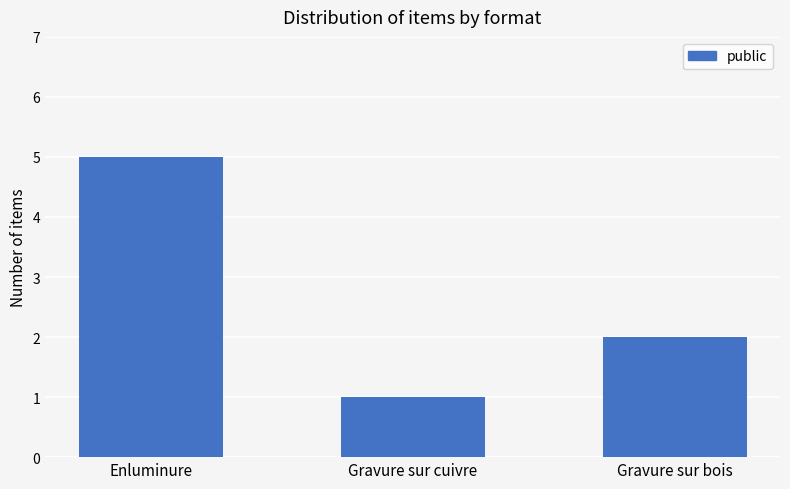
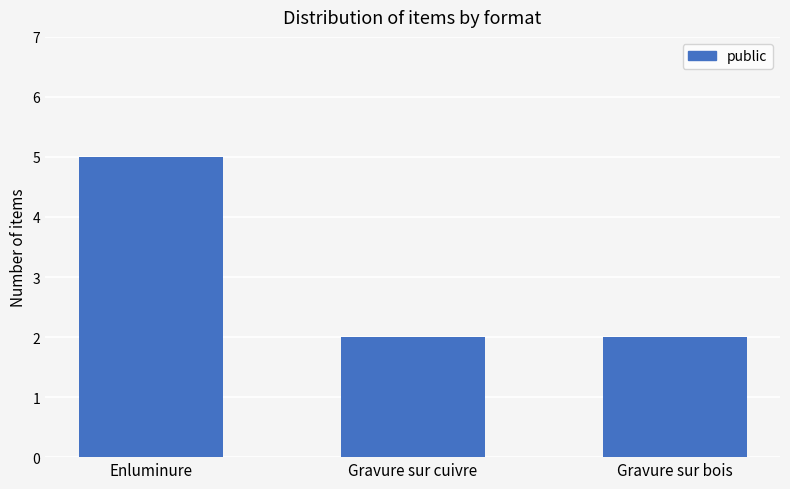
Gravure sur cuivre: 1 -> 2
